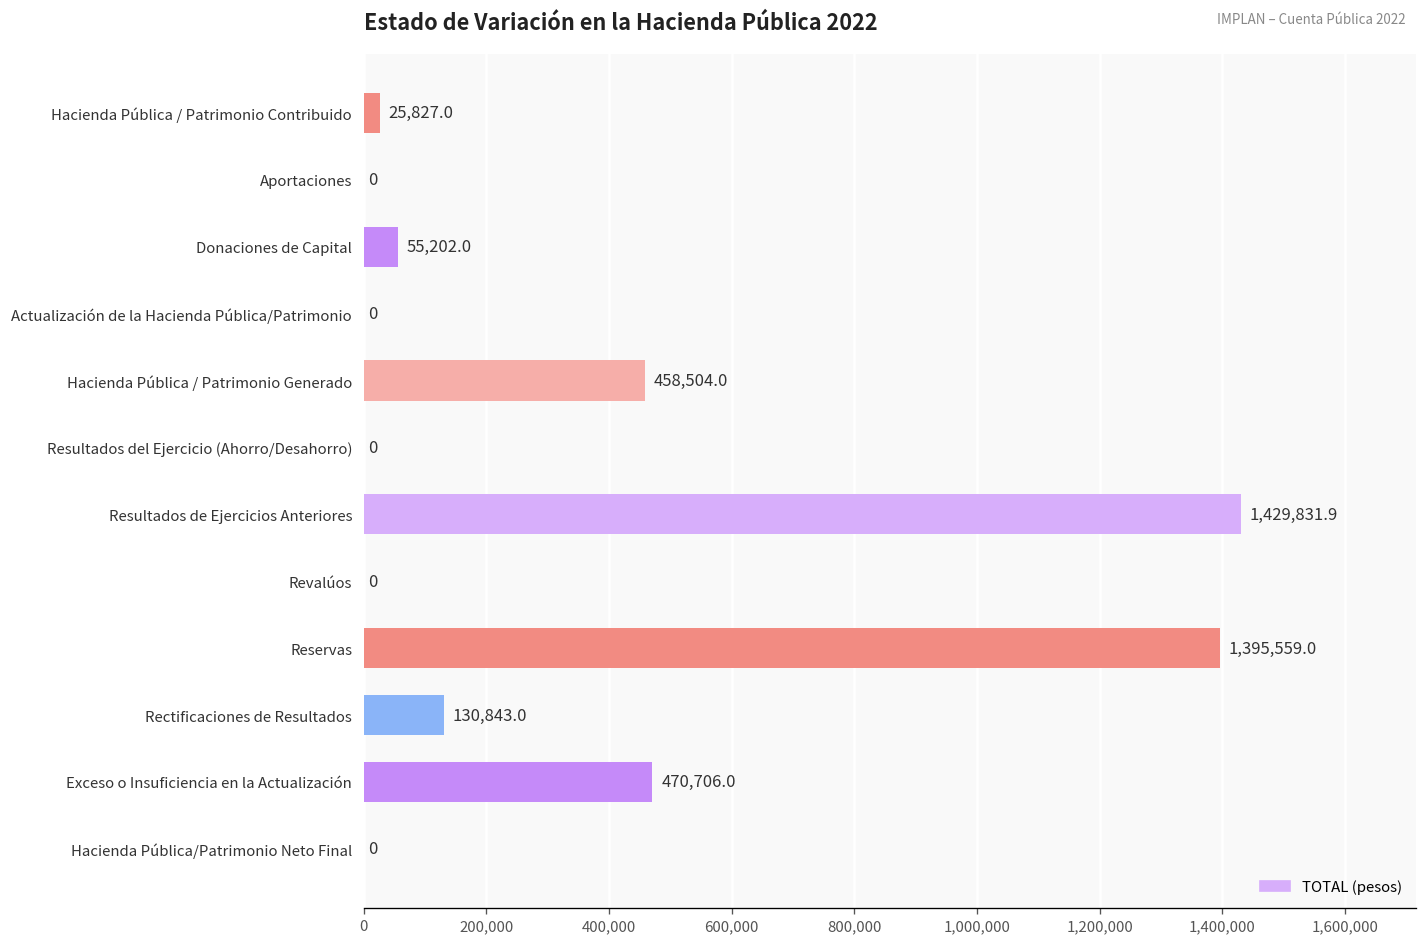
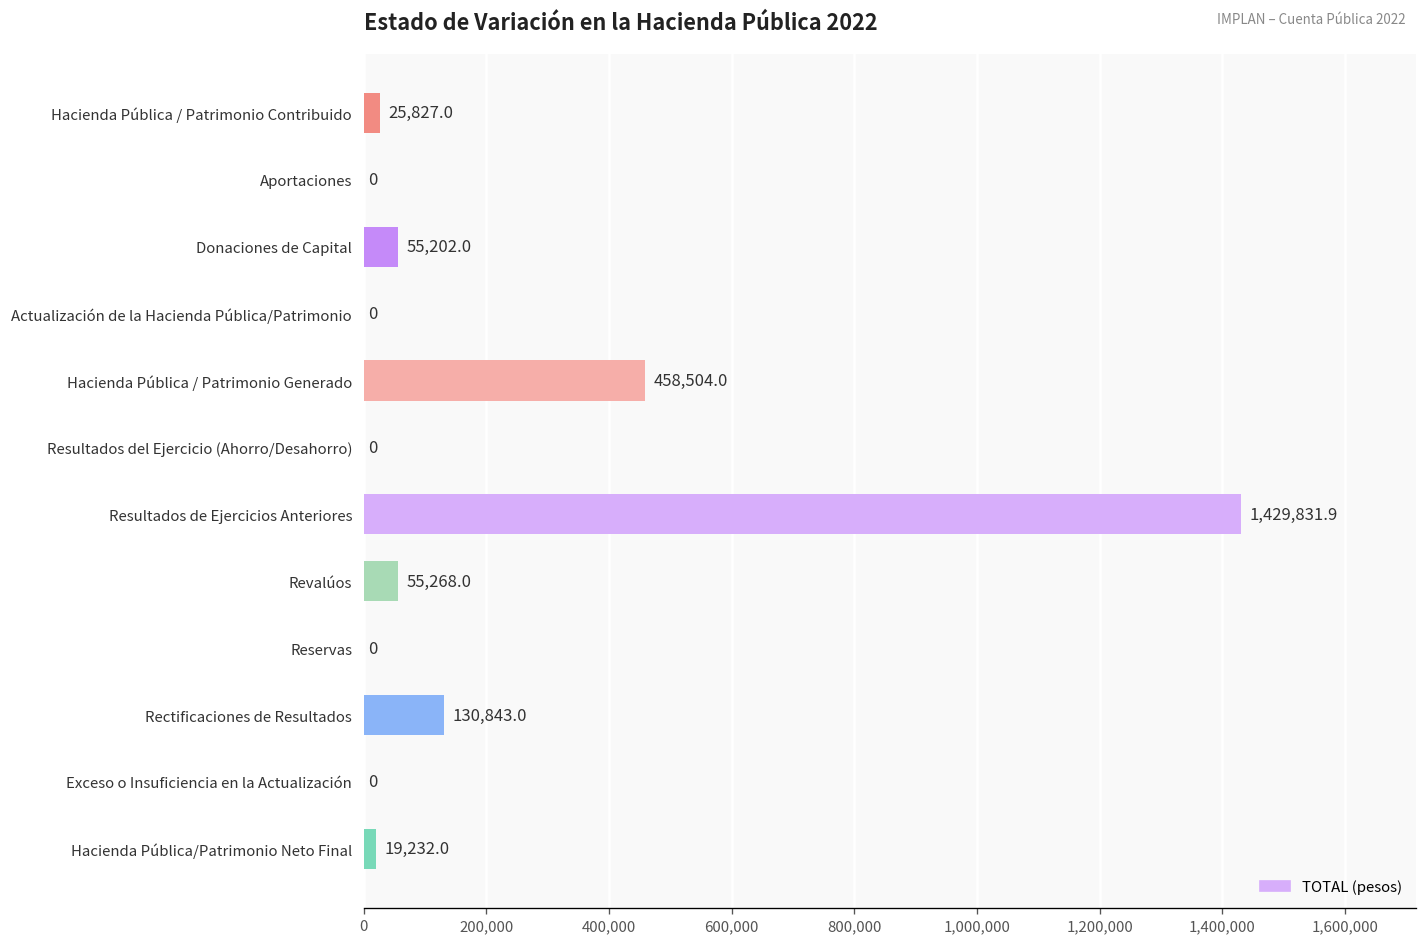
Revalúos: 0 -> 55,268.0
Reservas: 1,395,559.0 -> 0
Exceso o Insuficiencia en la Actualización: 470,706.0 -> 0
Hacienda Pública/Patrimonio Neto Final: 0 -> 19,232.0
